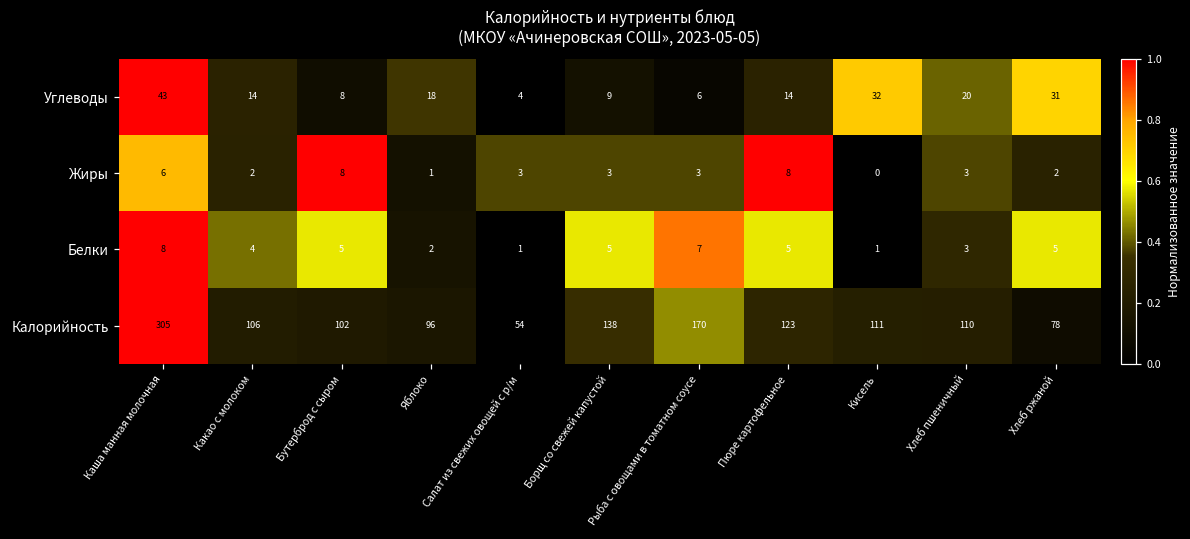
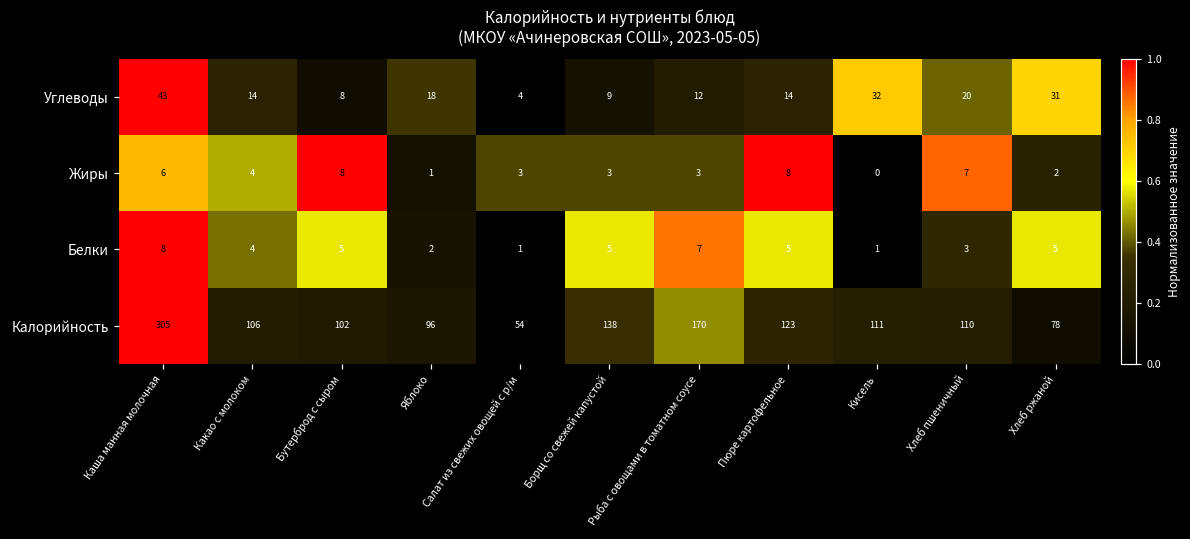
Углеводы, Рыба с овощами в томатном соусе: 6 -> 12
Жиры, Какао с молоком: 2 -> 4
Жиры, Хлеб пшеничный: 3 -> 7
